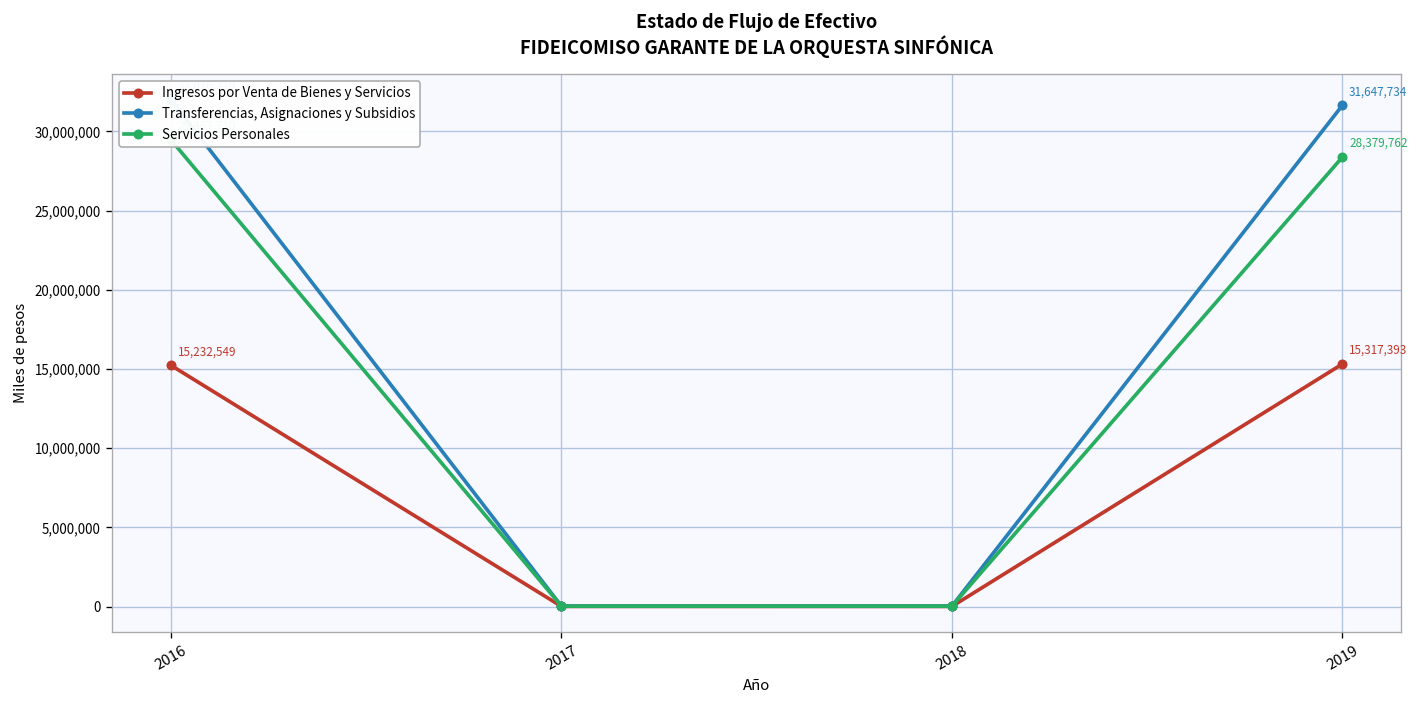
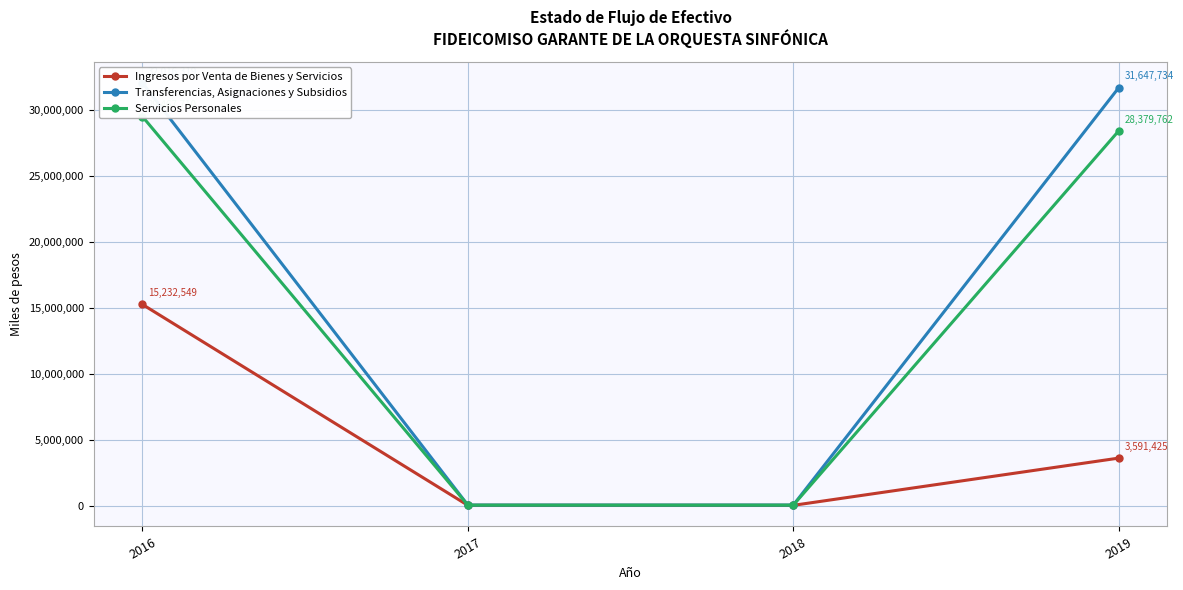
Ingresos por Venta de Bienes y Servicios, 2019: 15,317,393 -> 3,591,425
